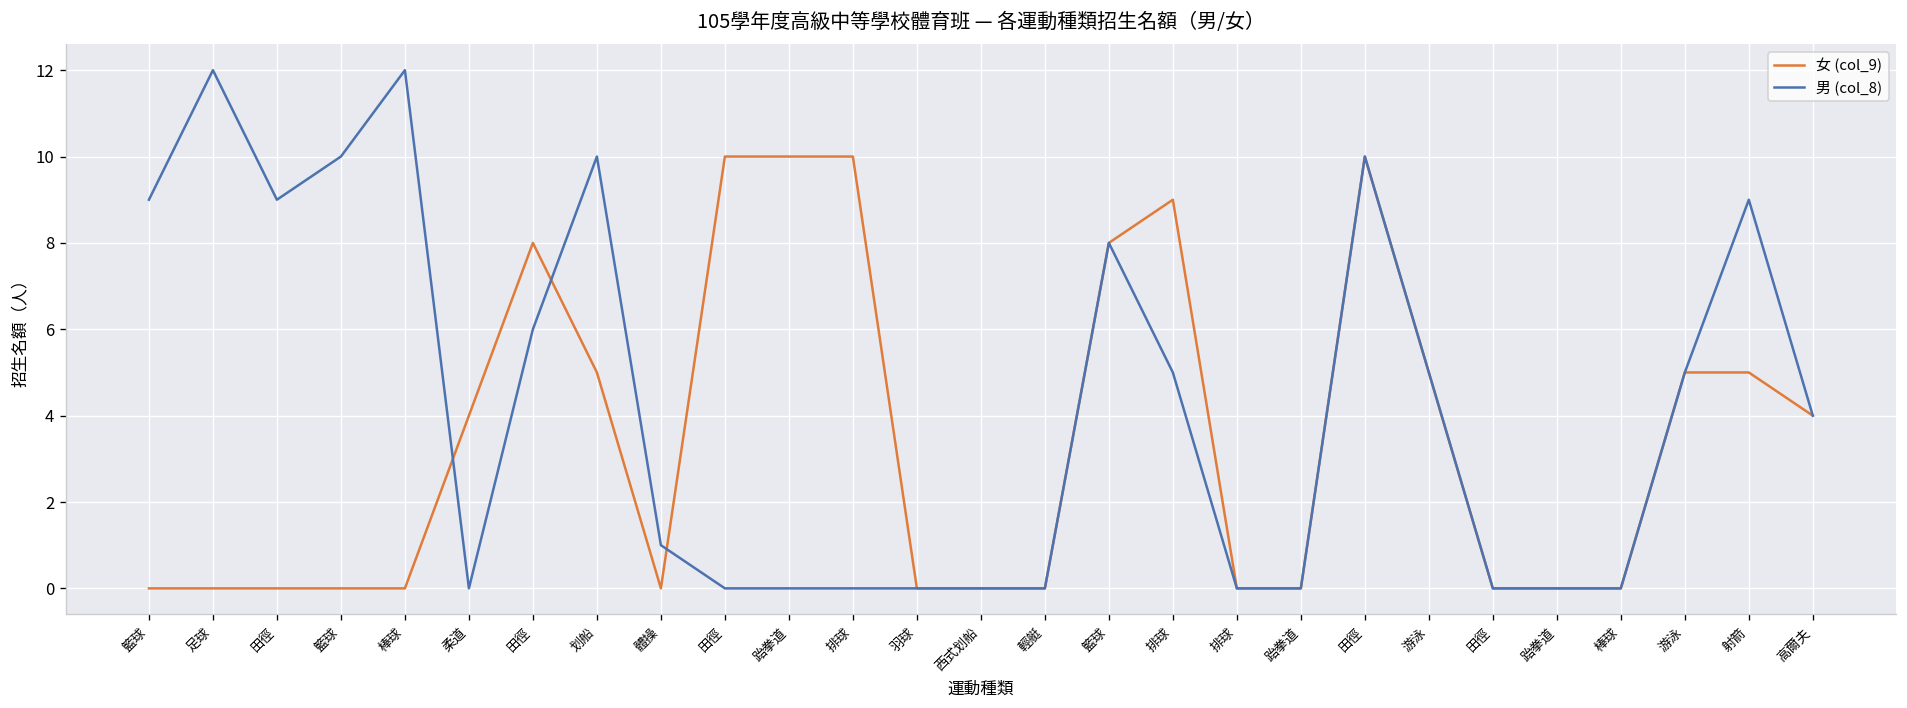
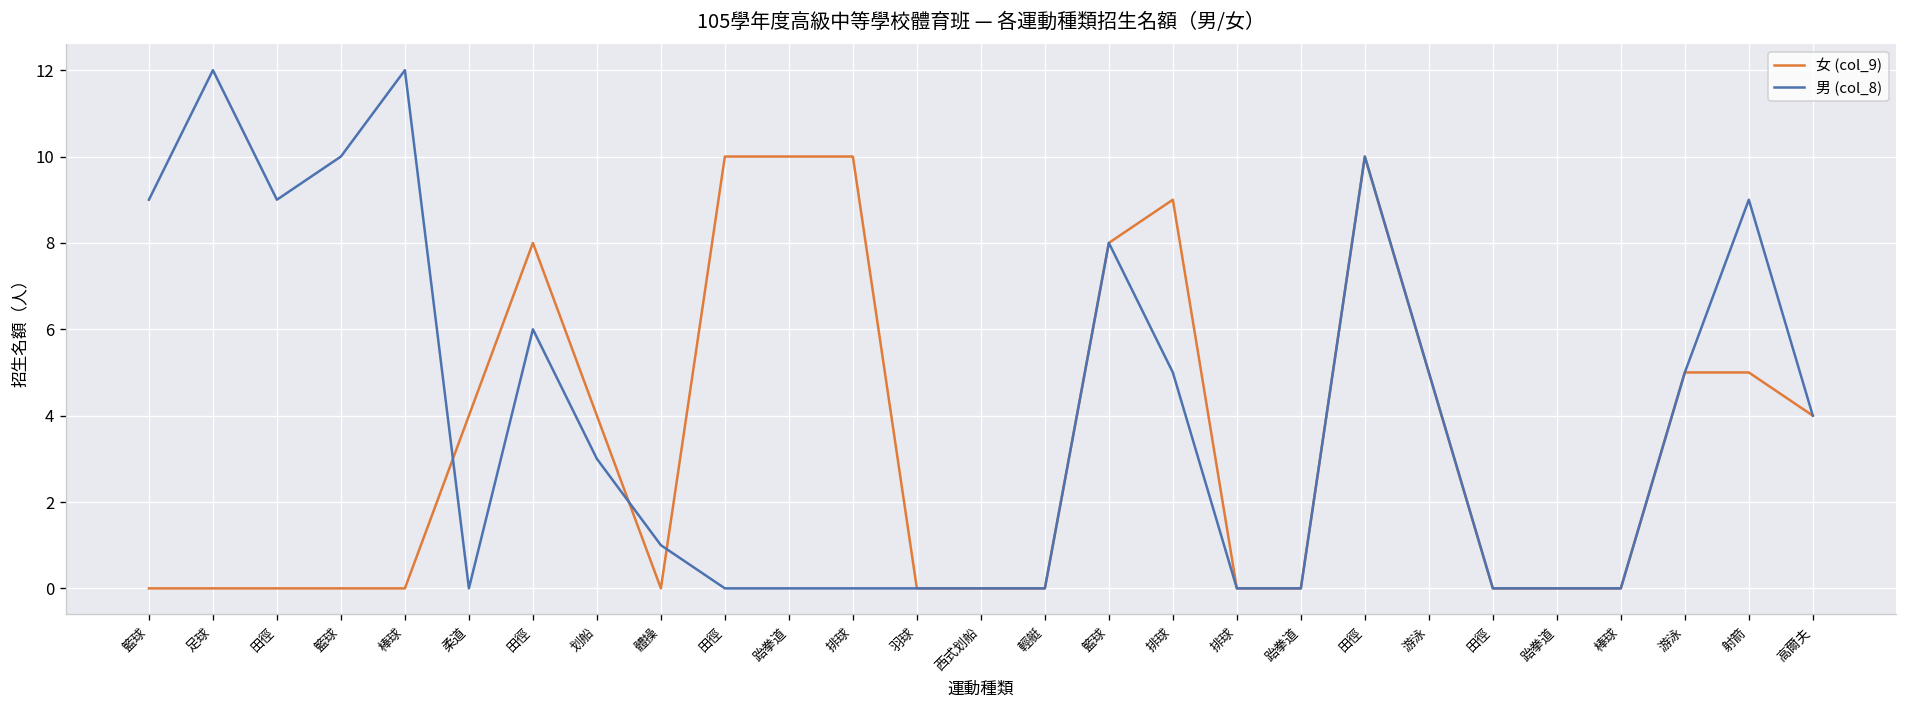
女 (col_9), 划船: 5 -> 4
男 (col_8), 划船: 10 -> 3
